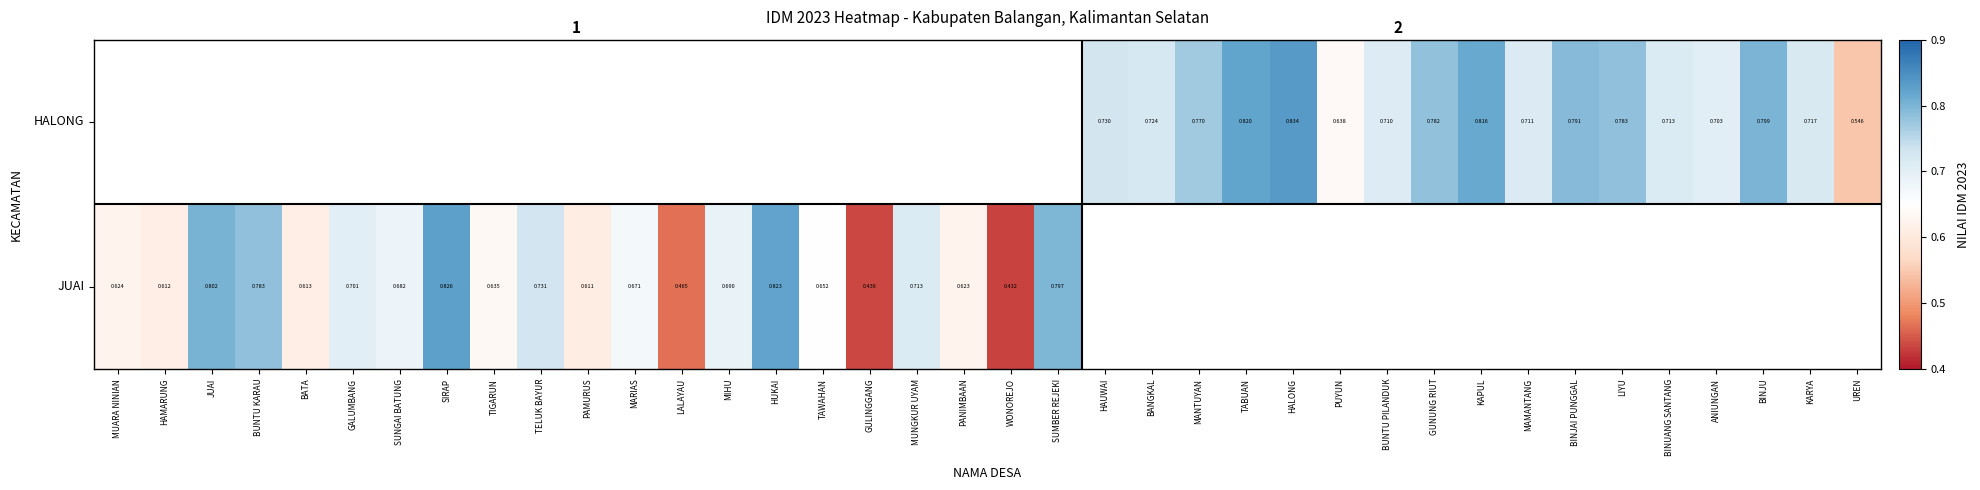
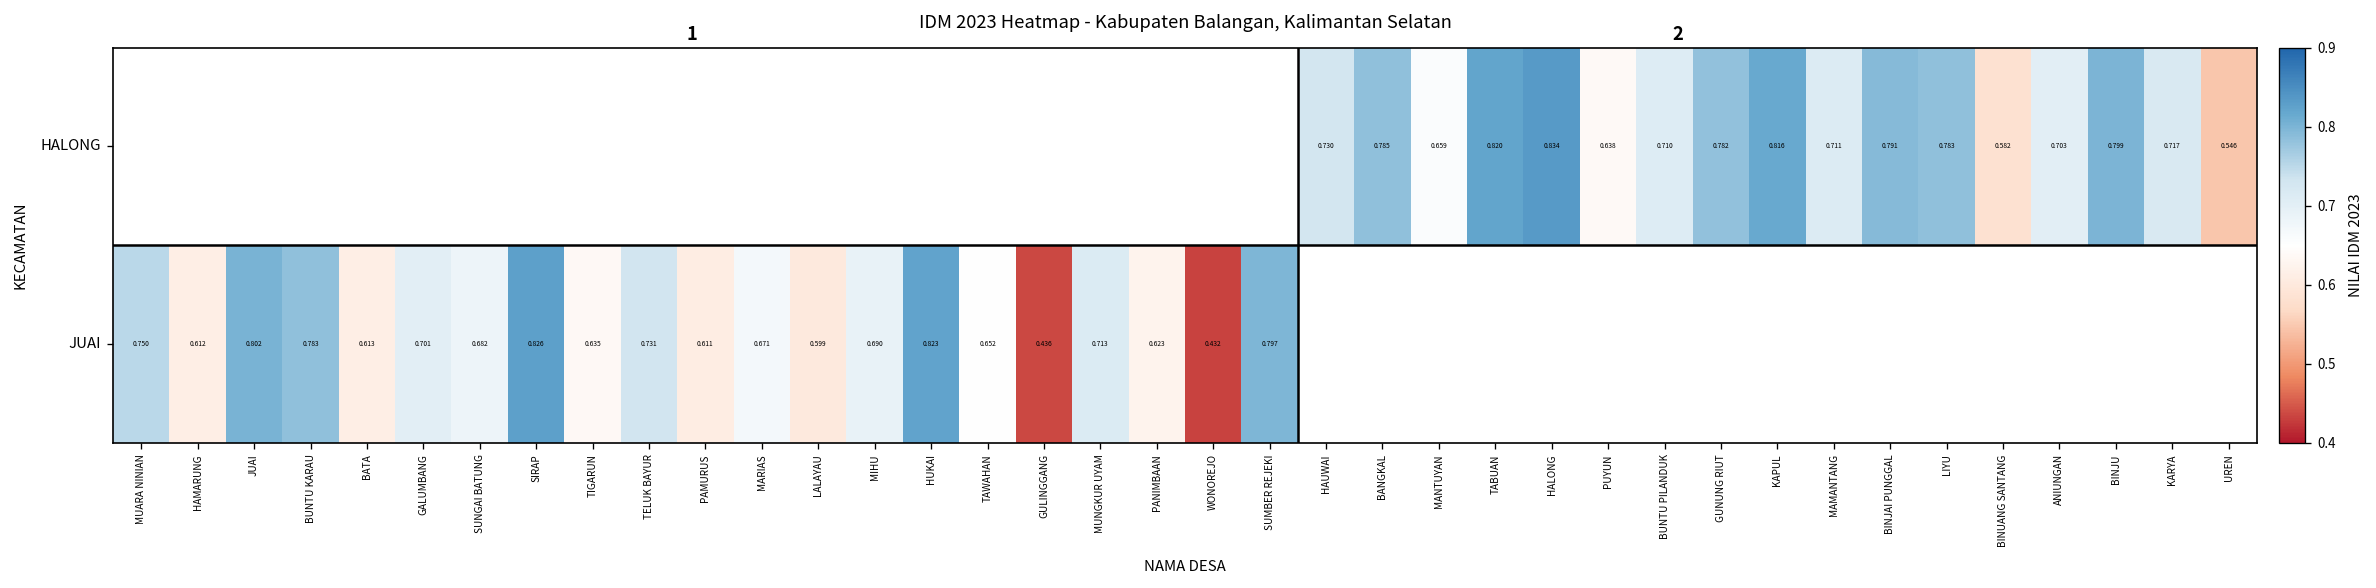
HALONG, BANGKAL: 0.724 -> 0.785
HALONG, MANTUYAN: 0.770 -> 0.659
HALONG, BINUANG SANTANG: 0.713 -> 0.582
JUAI, MUARA NINIAN: 0.624 -> 0.750
JUAI, LALAYAU: 0.465 -> 0.599
